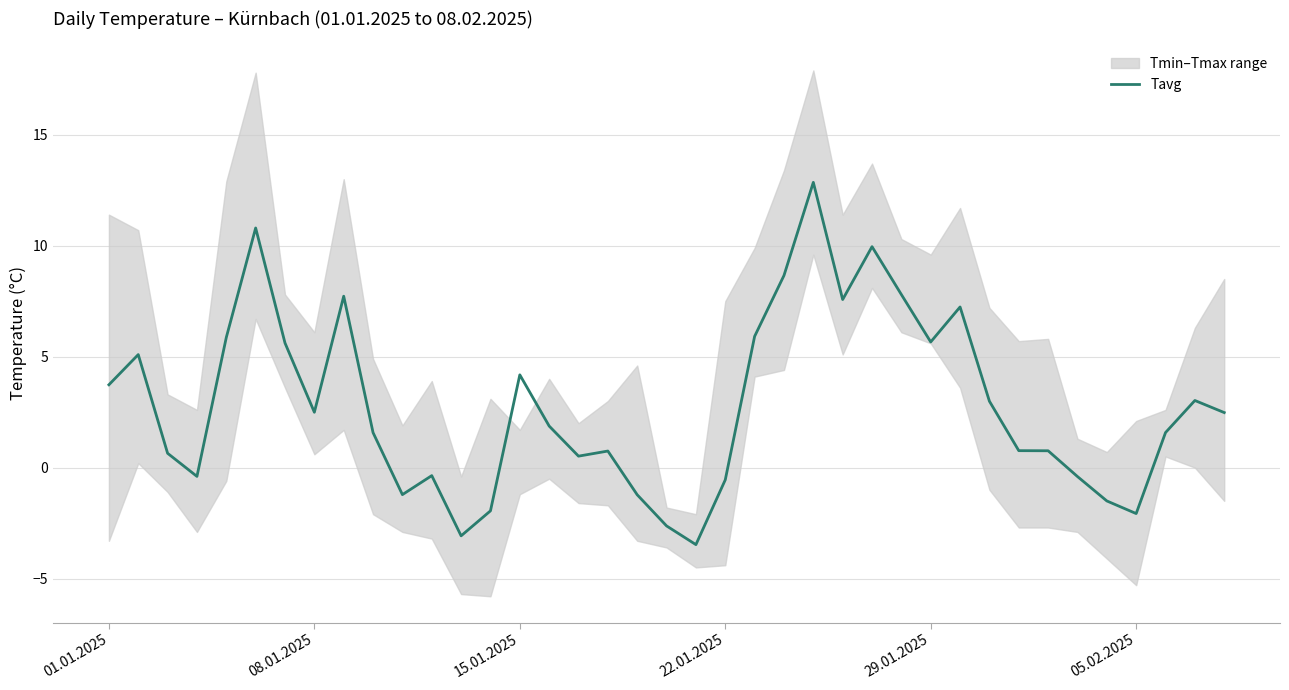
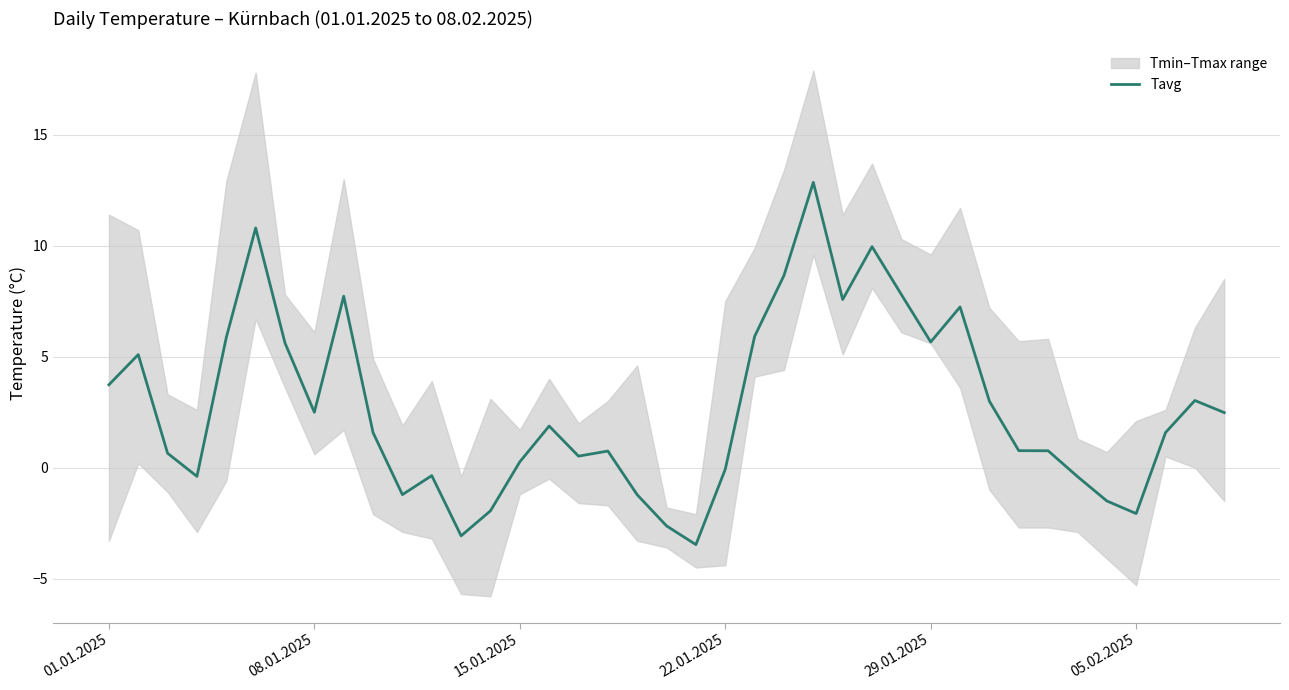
Tavg, 15.01.2025: 4.2 -> 0.3
Tavg, 22.01.2025: -0.6 -> -0.1
